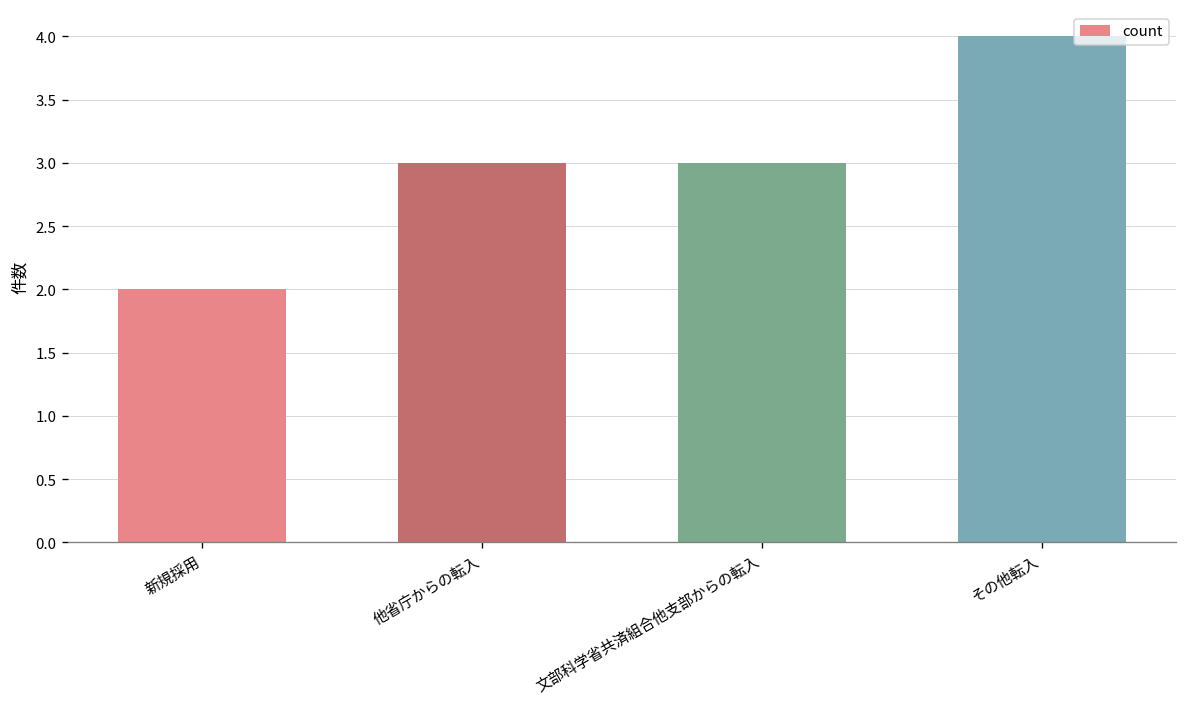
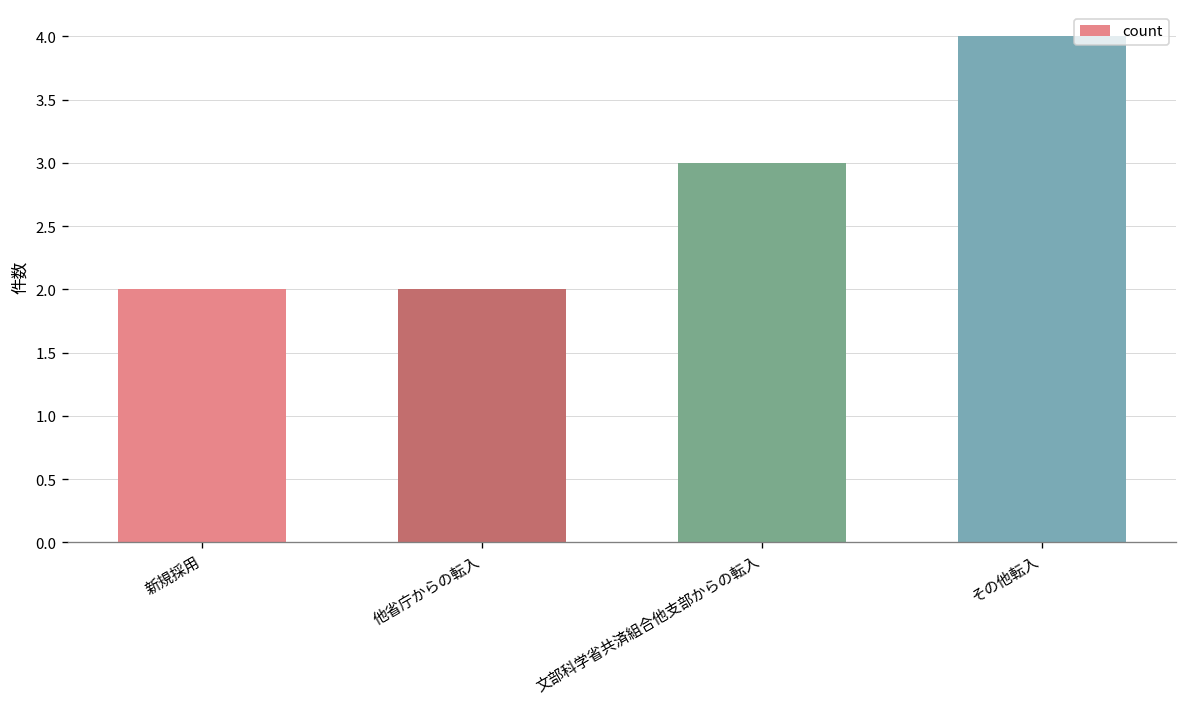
他省庁からの転入: 3 -> 2
